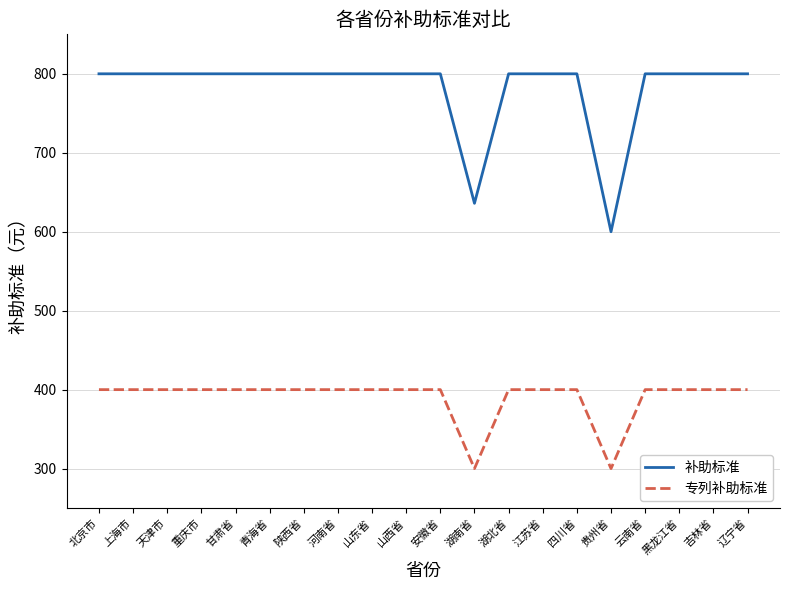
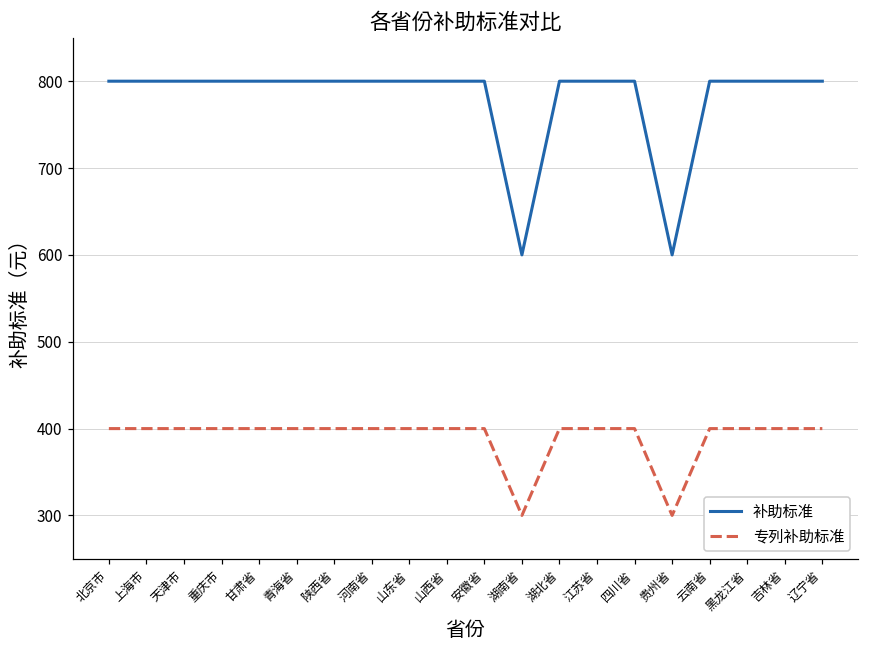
补助标准, 湖南省: 640 -> 600
